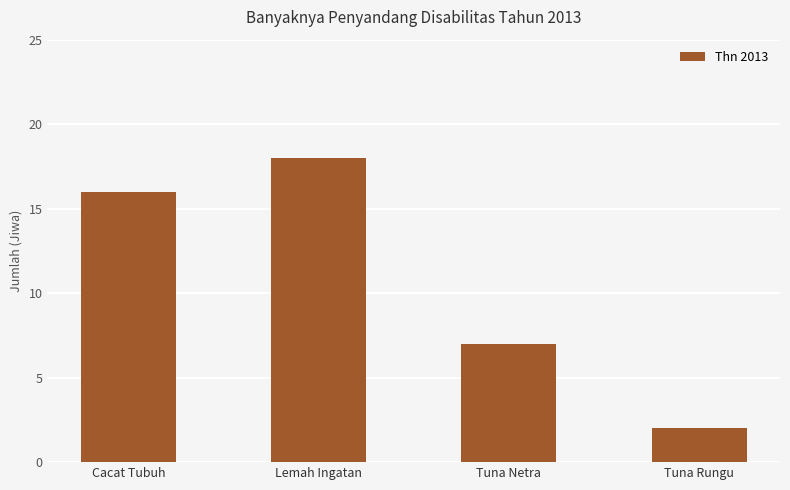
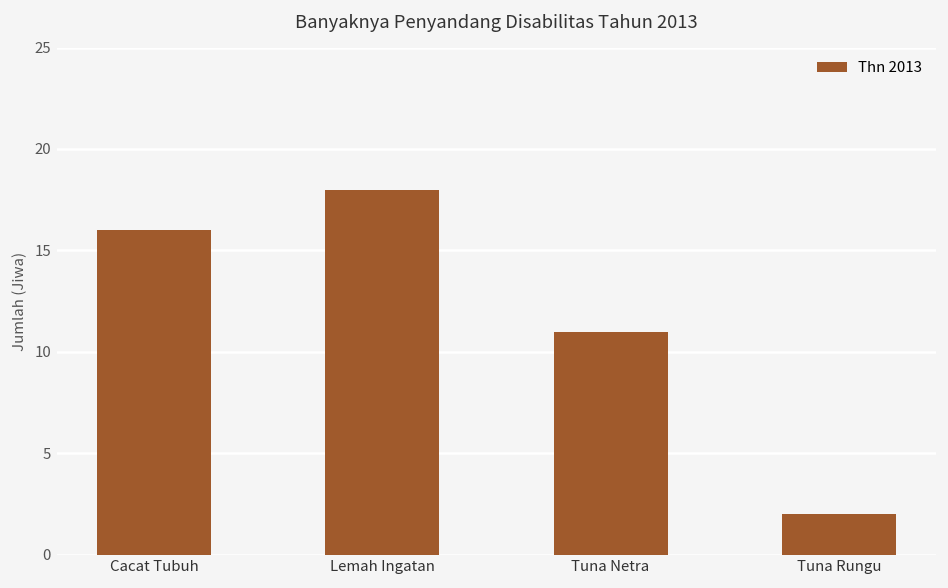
Tuna Netra: 7 -> 11
